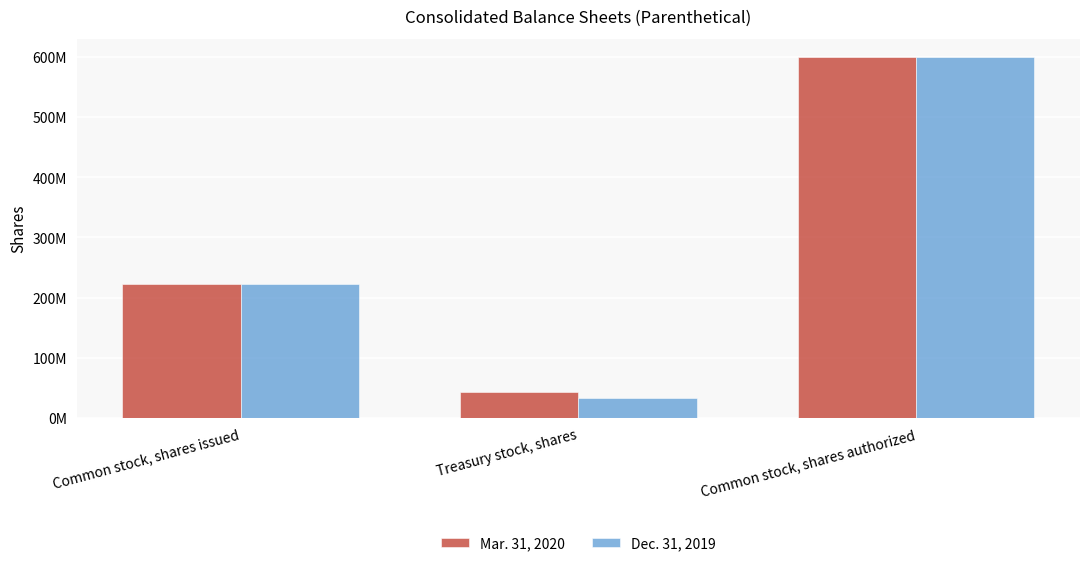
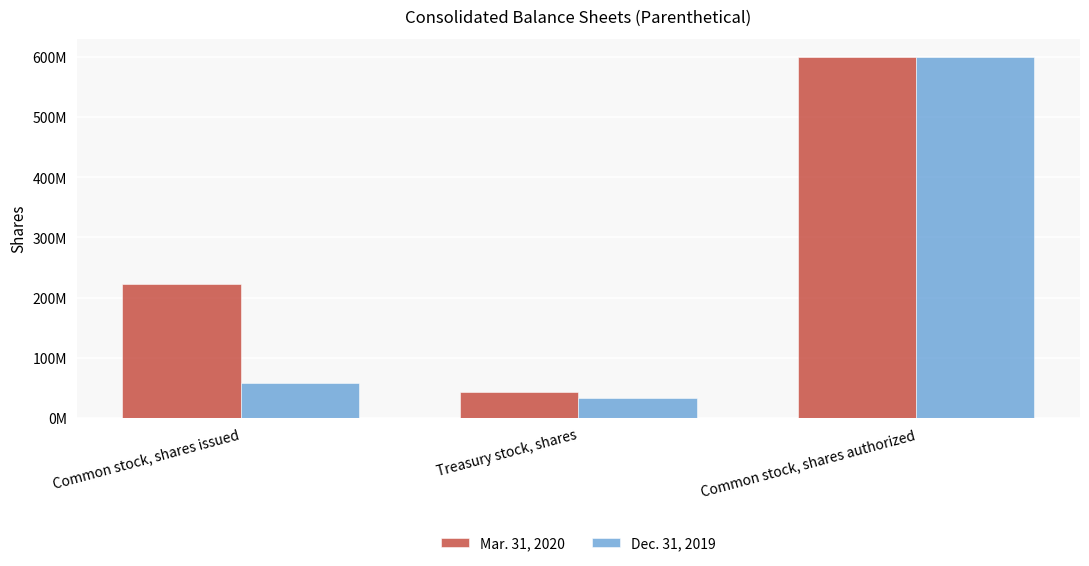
Dec. 31, 2019, Common stock, shares issued: 220000000 -> 60000000
